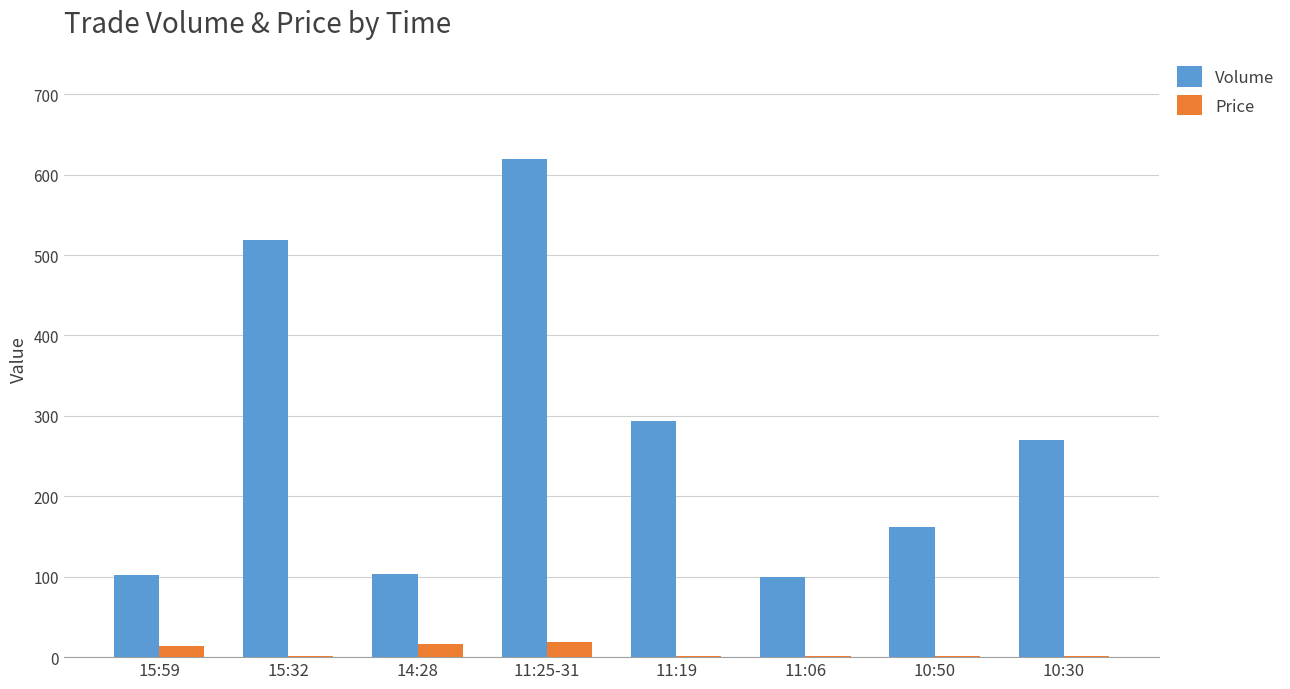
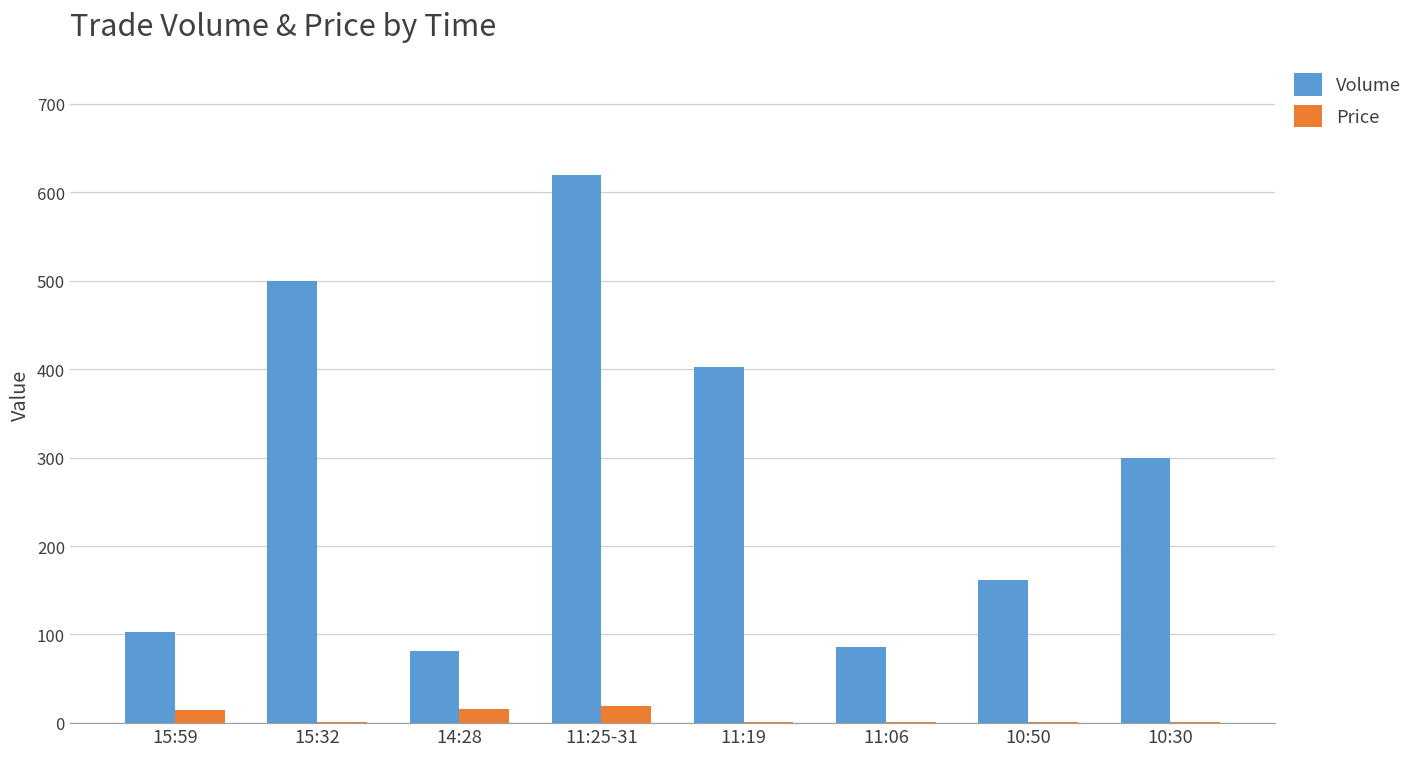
Volume, 15:32: 520 -> 500
Volume, 14:28: 100 -> 80
Volume, 11:19: 290 -> 400
Volume, 11:06: 100 -> 90
Volume, 10:30: 270 -> 300
